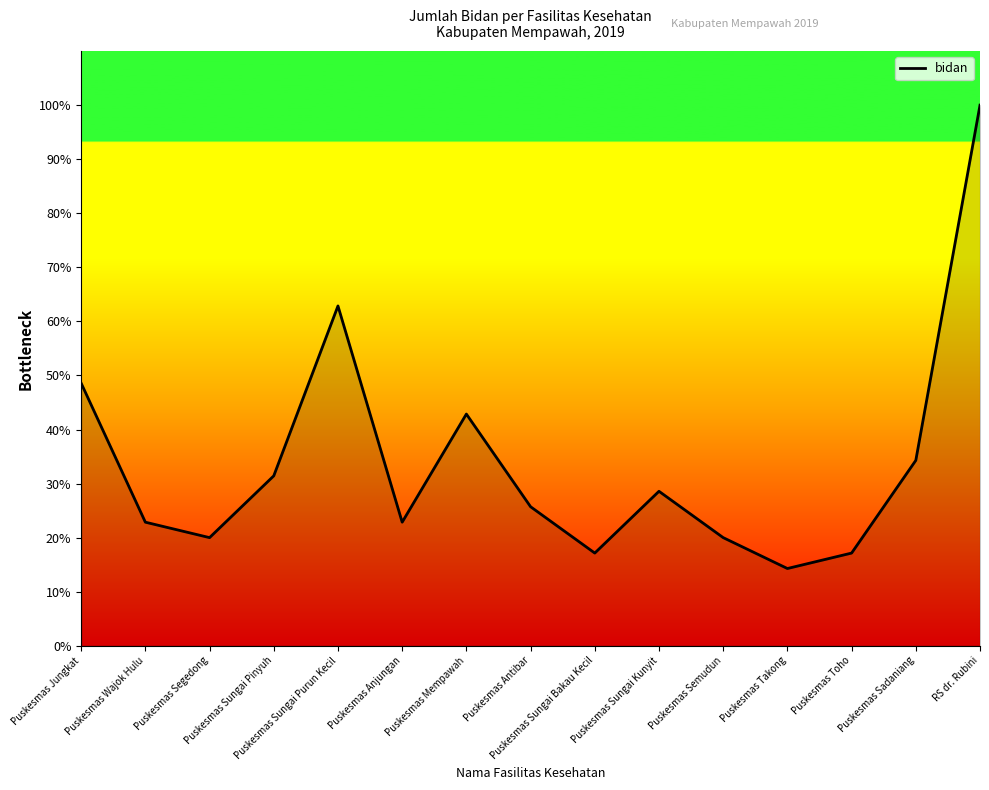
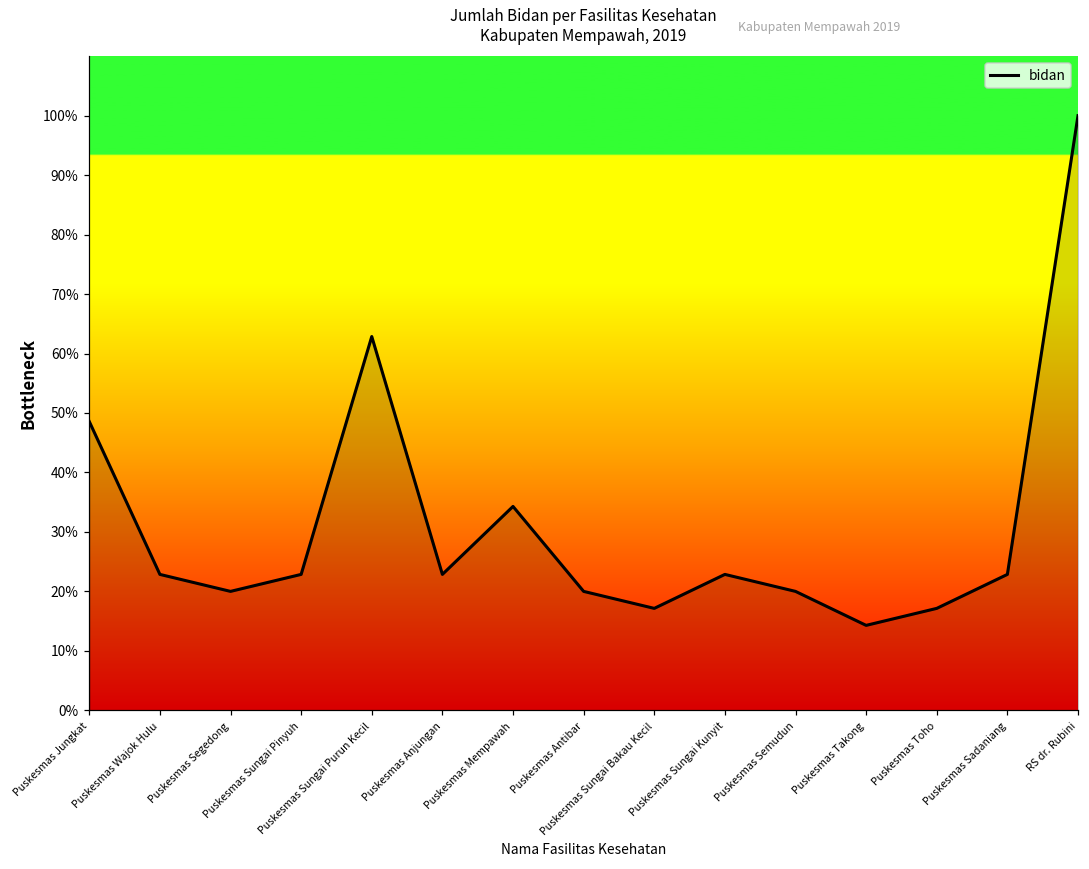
Puskesmas Sungai Pinyuh: 31% -> 23%
Puskesmas Mempawah: 43% -> 34%
Puskesmas Antibar: 26% -> 20%
Puskesmas Sungai Kunyit: 29% -> 23%
Puskesmas Sadaniang: 34% -> 23%
